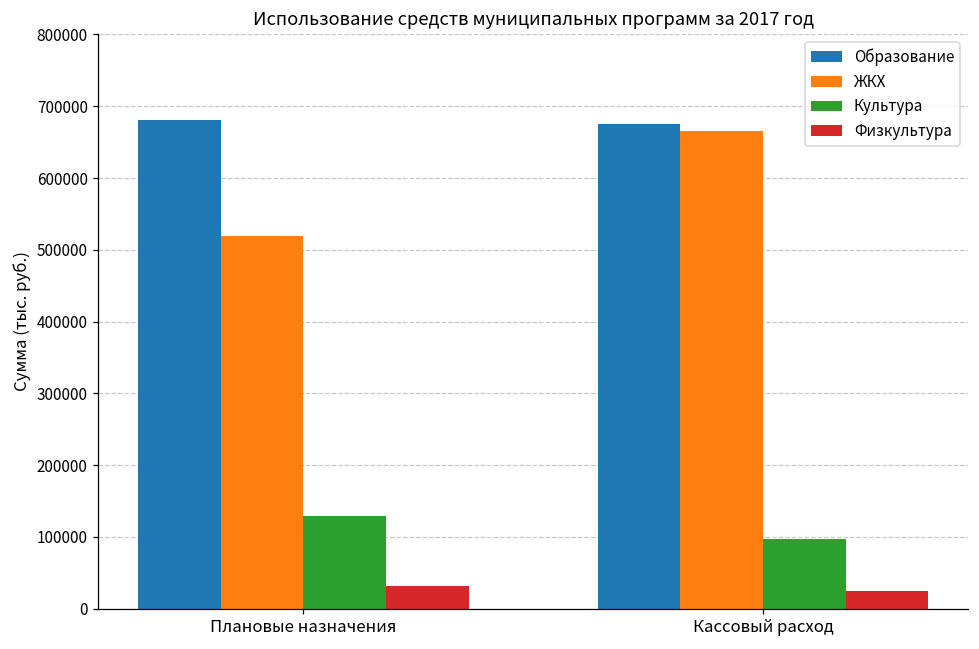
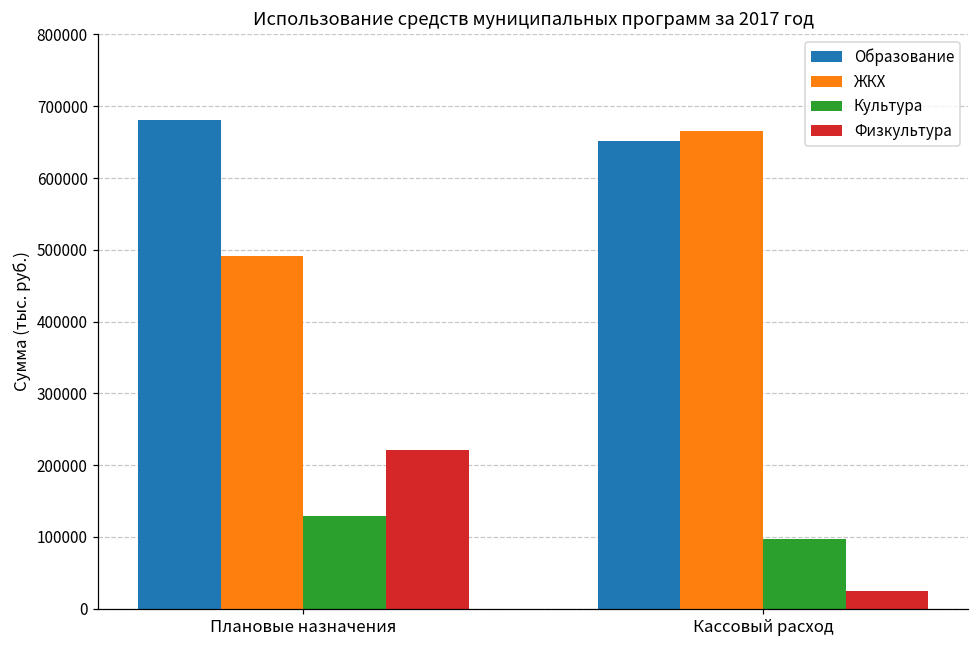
ЖКХ, Плановые назначения: 520000 -> 490000
Физкультура, Плановые назначения: 30000 -> 220000
Образование, Кассовый расход: 680000 -> 650000
